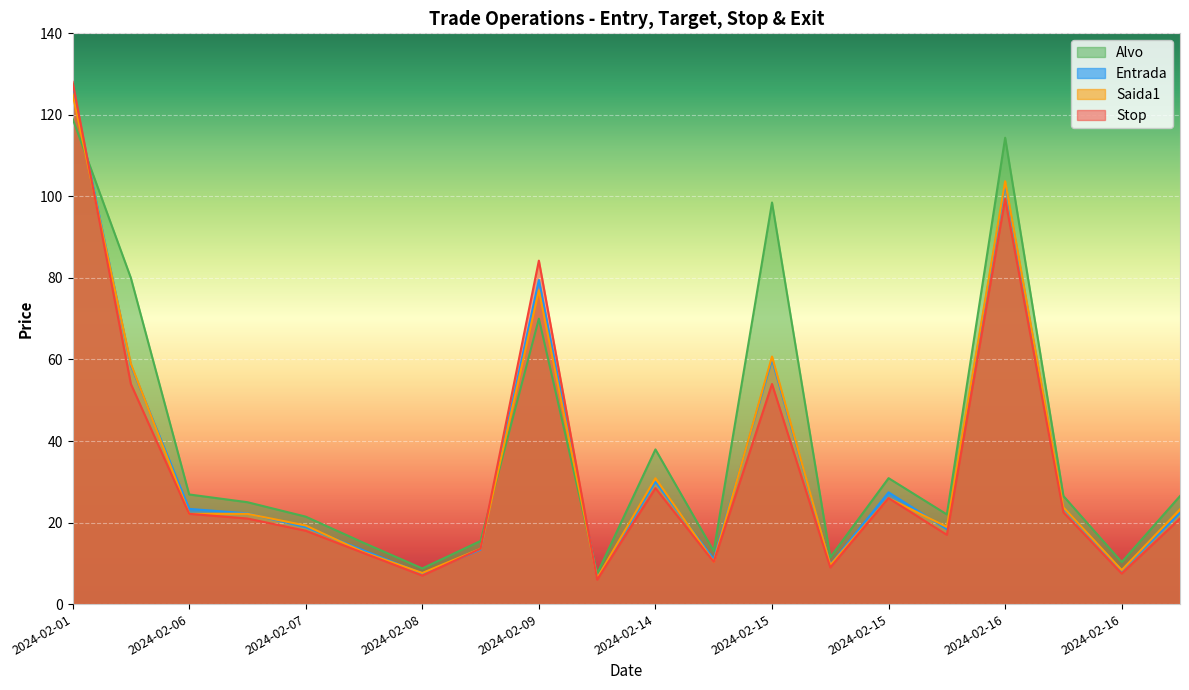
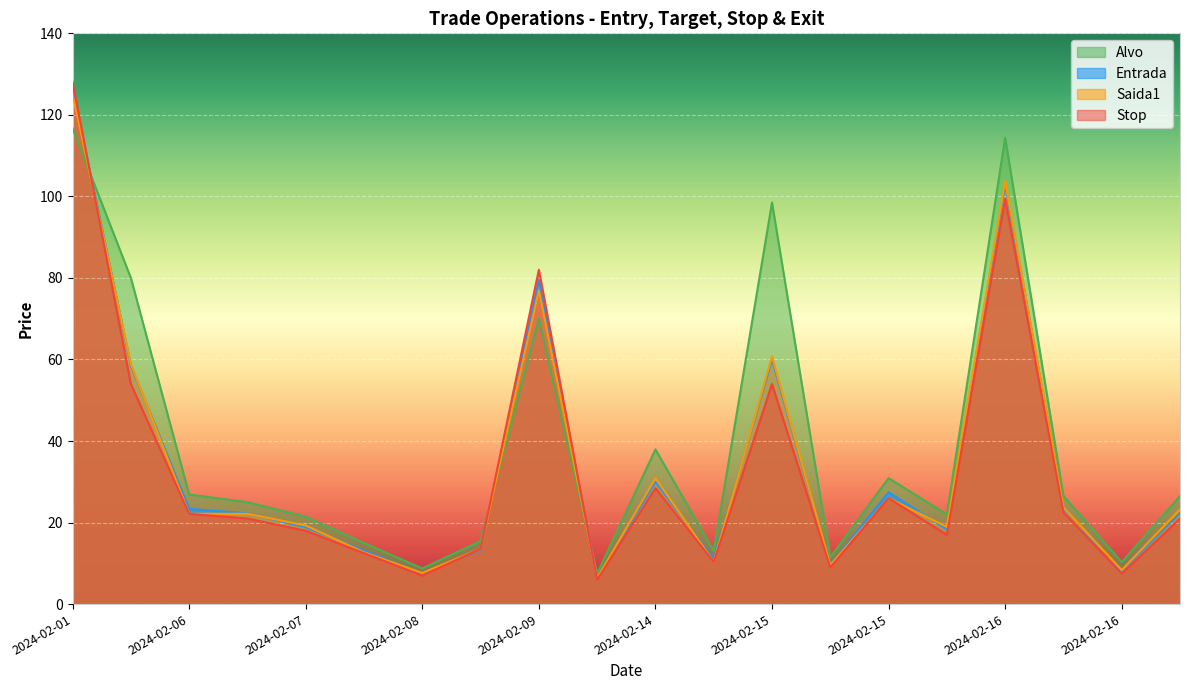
Alvo, 2024-02-01: 119 -> 117
Stop, 2024-02-09: 84 -> 82
